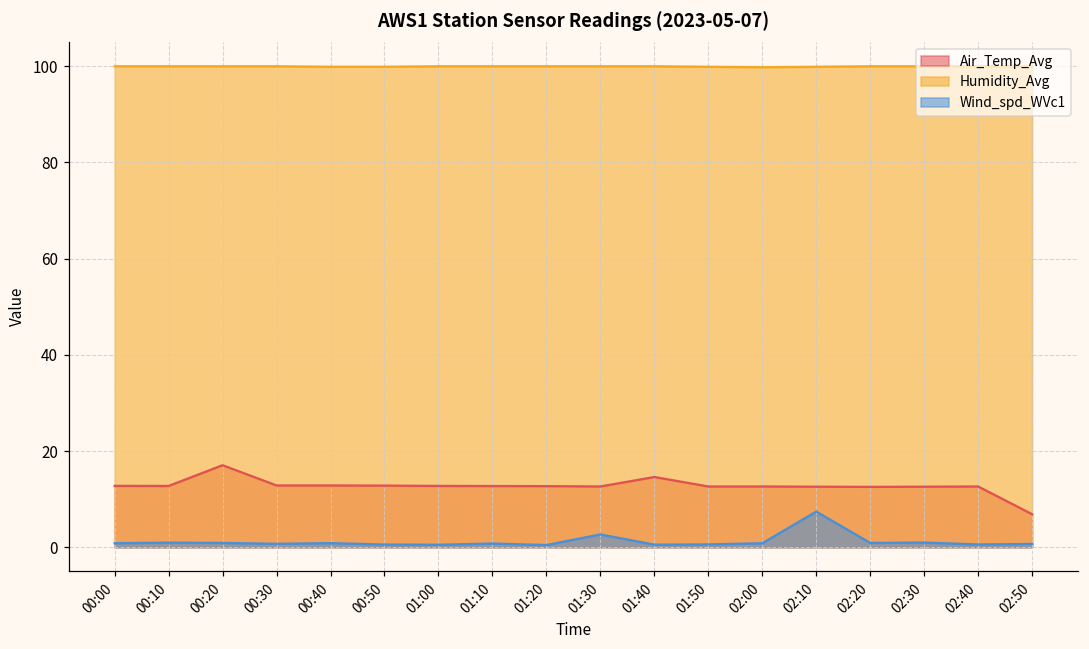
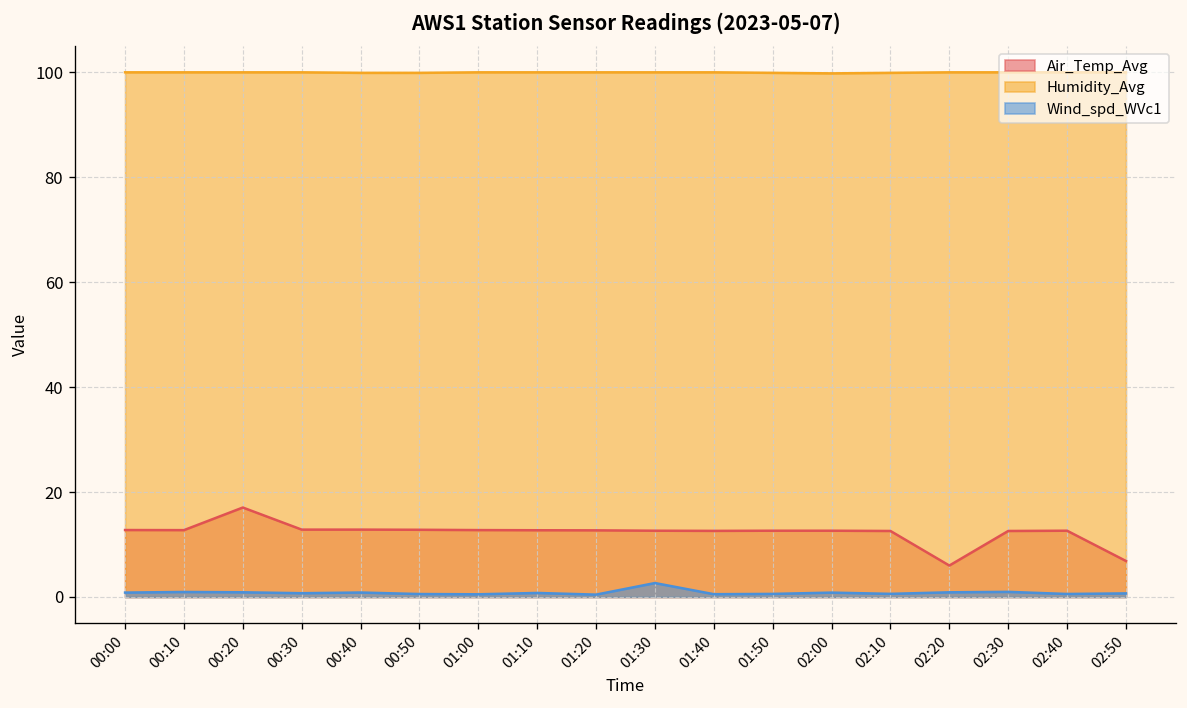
Air_Temp_Avg, 01:40: 15 -> 13
Wind_spd_WVc1, 02:10: 7 -> 1
Air_Temp_Avg, 02:20: 13 -> 6
